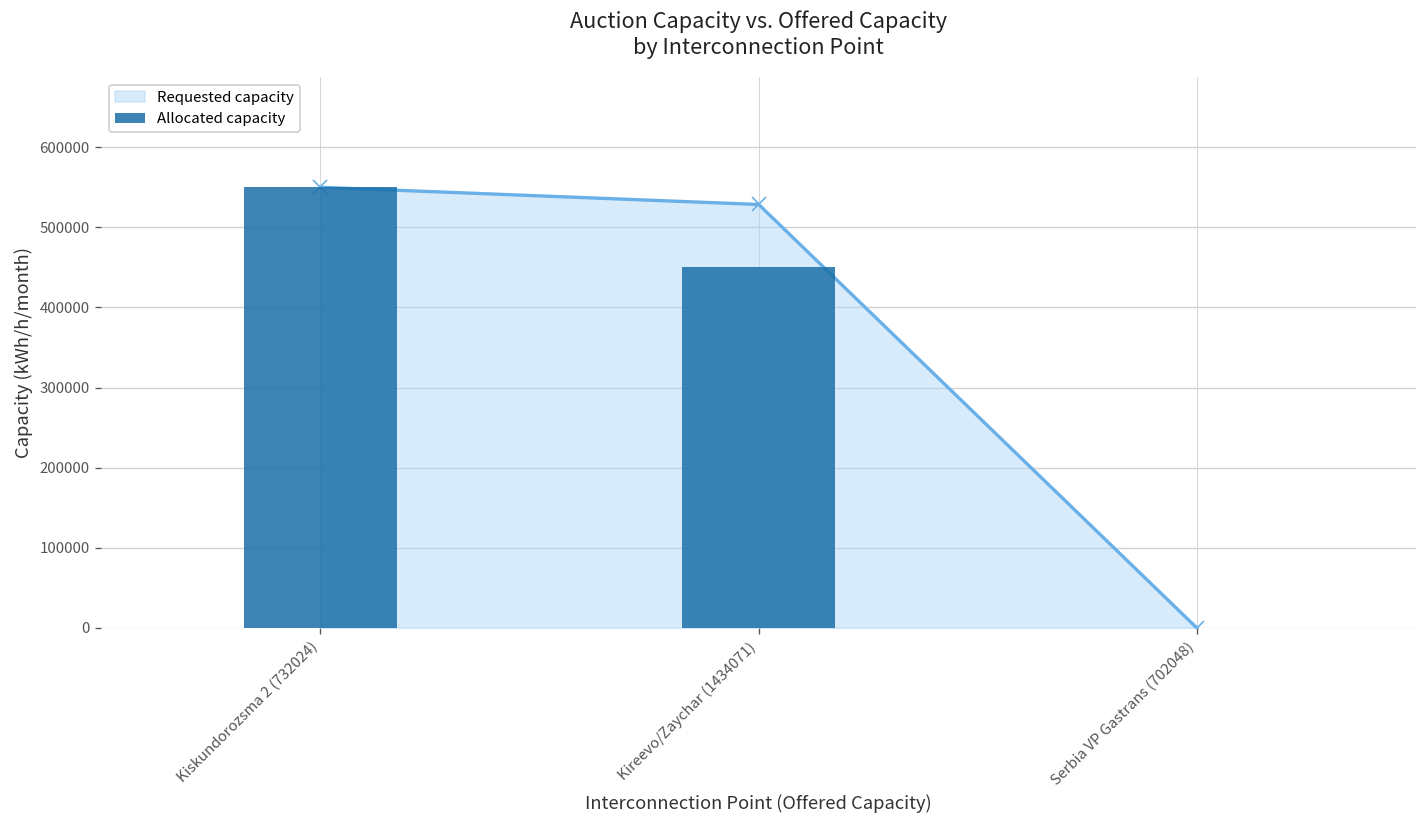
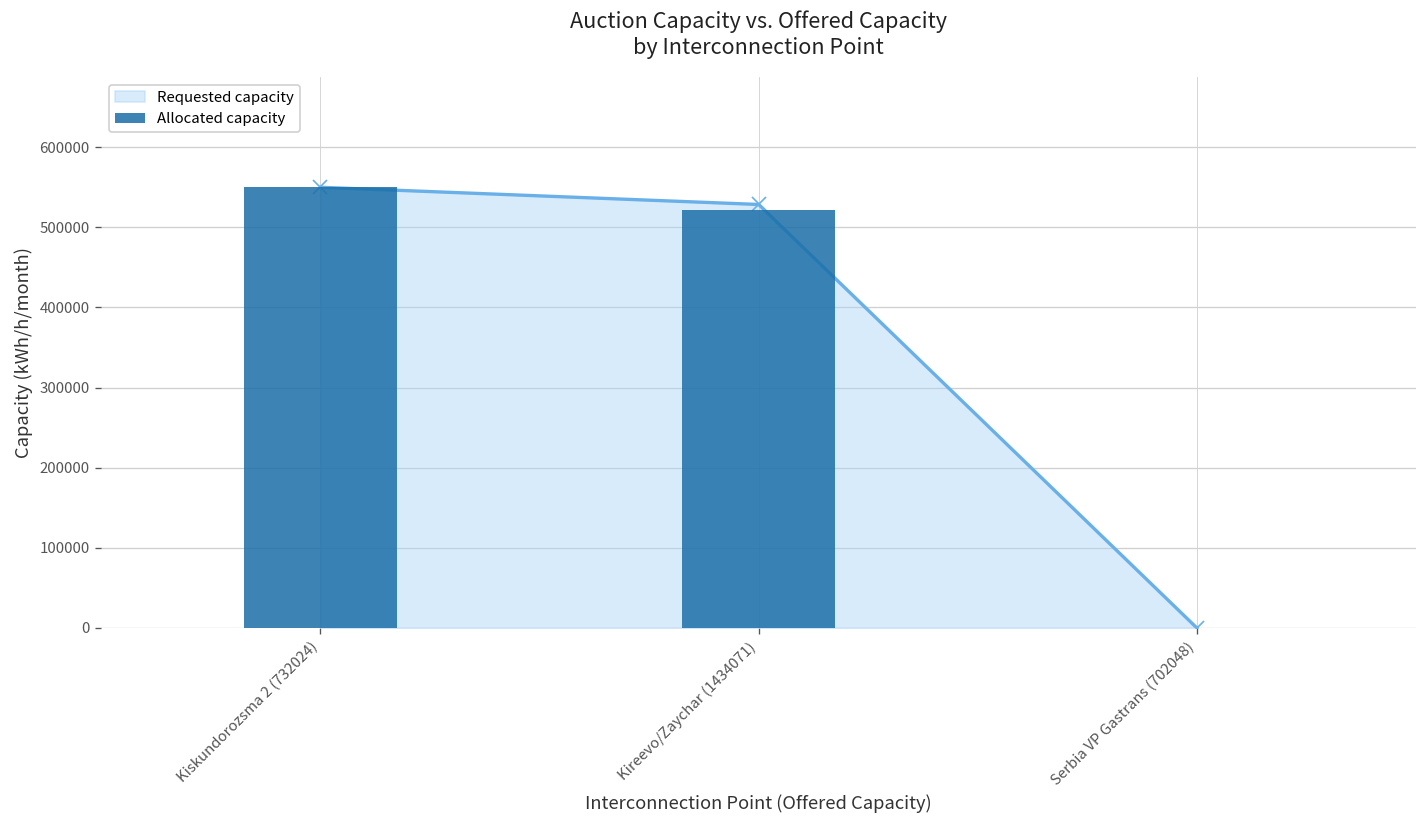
Allocated capacity, Kireevo/Zaychar (1434071): 450000 -> 520000
